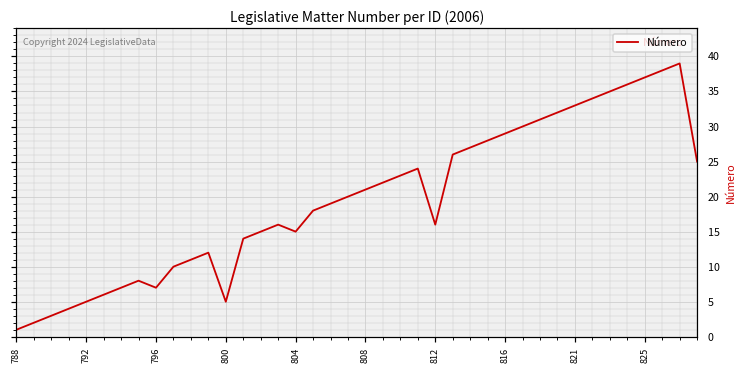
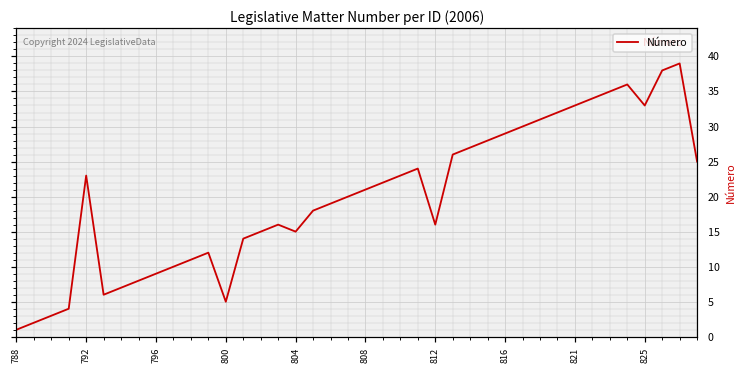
792: 5 -> 23
796: 7 -> 9
825: 37 -> 33
